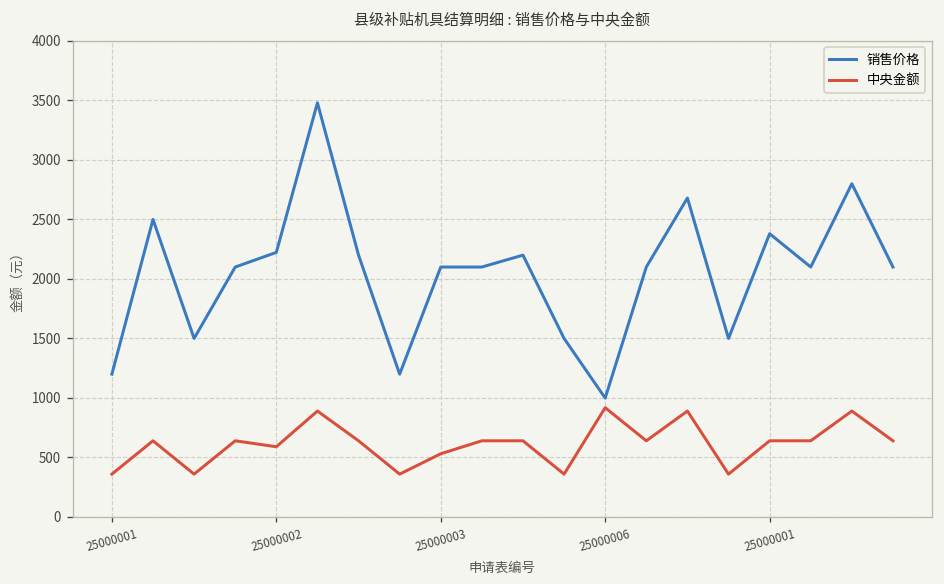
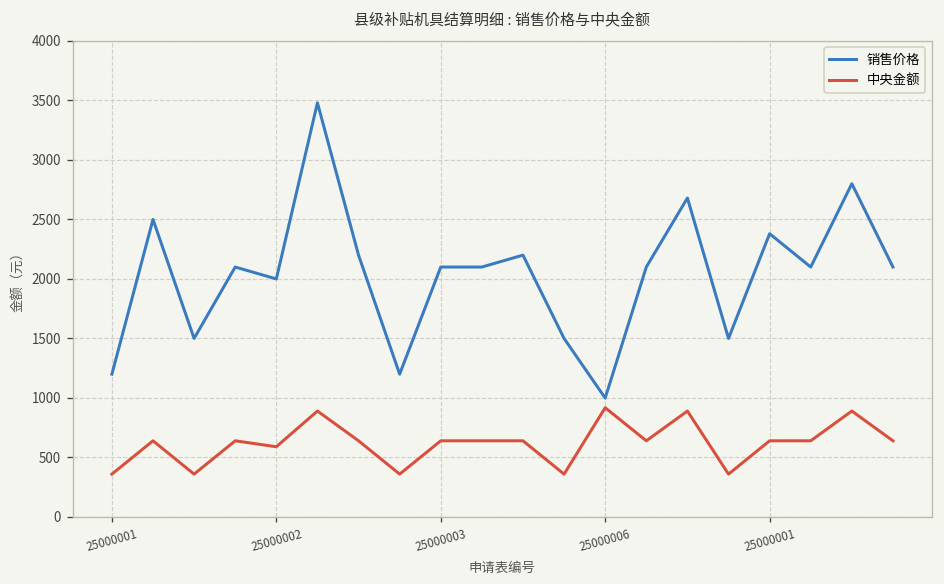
销售价格, 25000002: 2200 -> 2000
中央金额, 25000003: 500 -> 600
